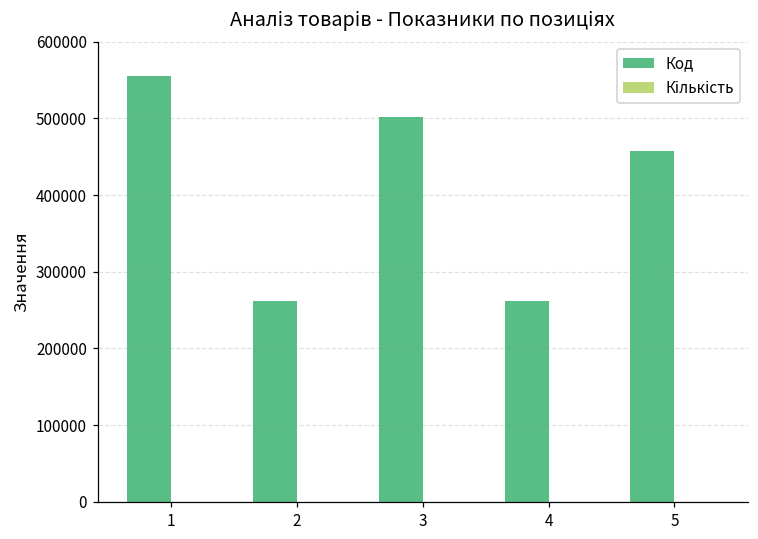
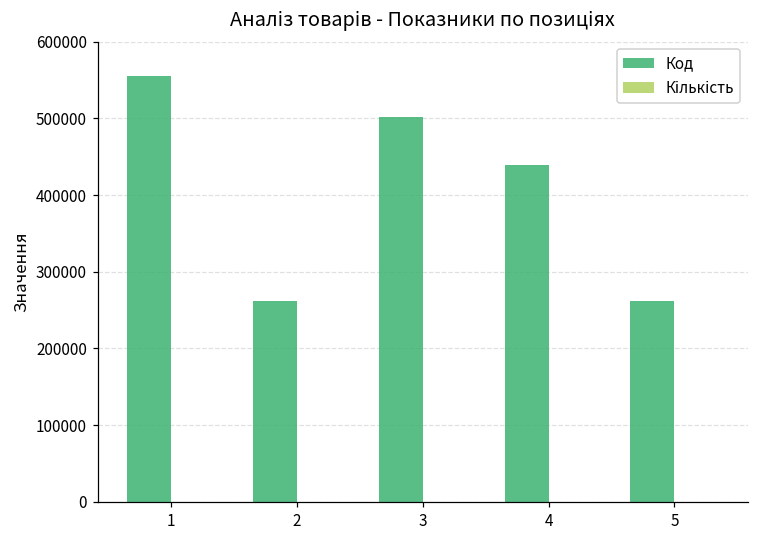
Код, 4: 260000 -> 440000
Код, 5: 460000 -> 260000
